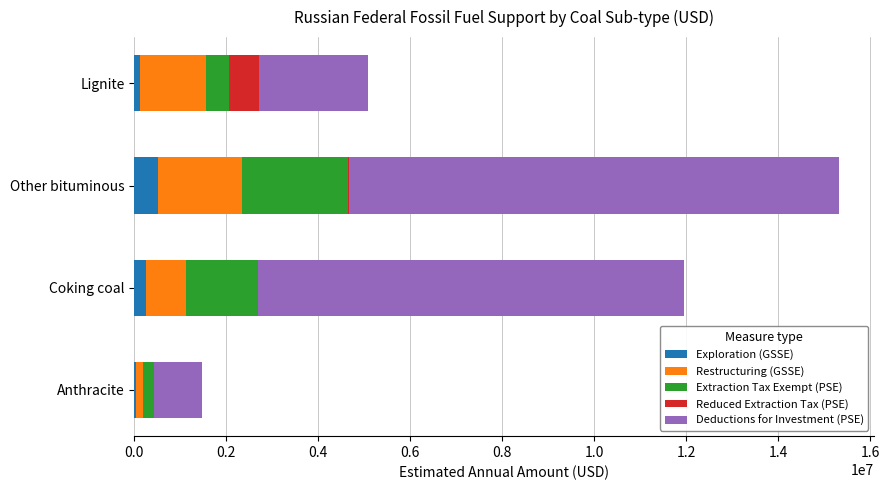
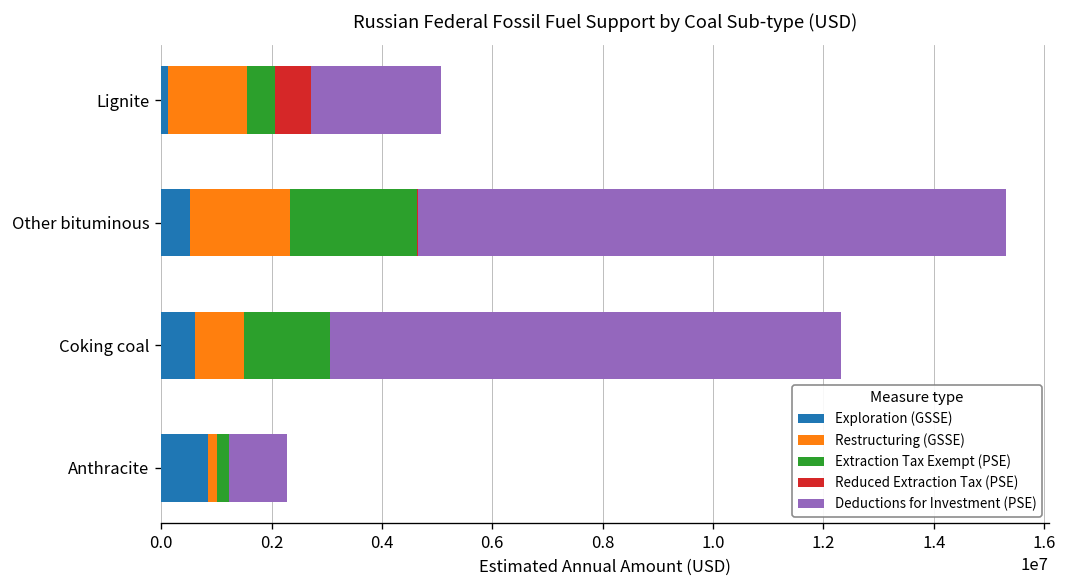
Exploration (GSSE), Coking coal: 200000 -> 600000
Exploration (GSSE), Anthracite: 0 -> 900000
